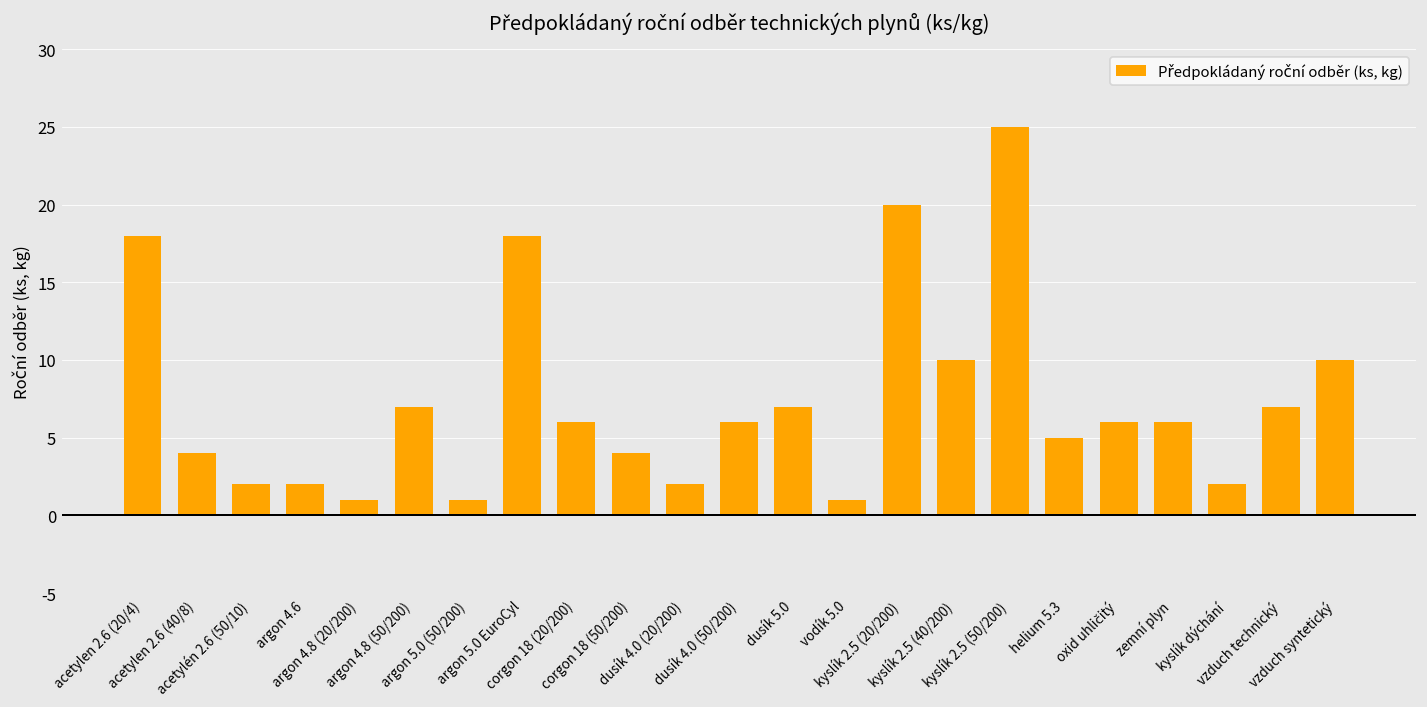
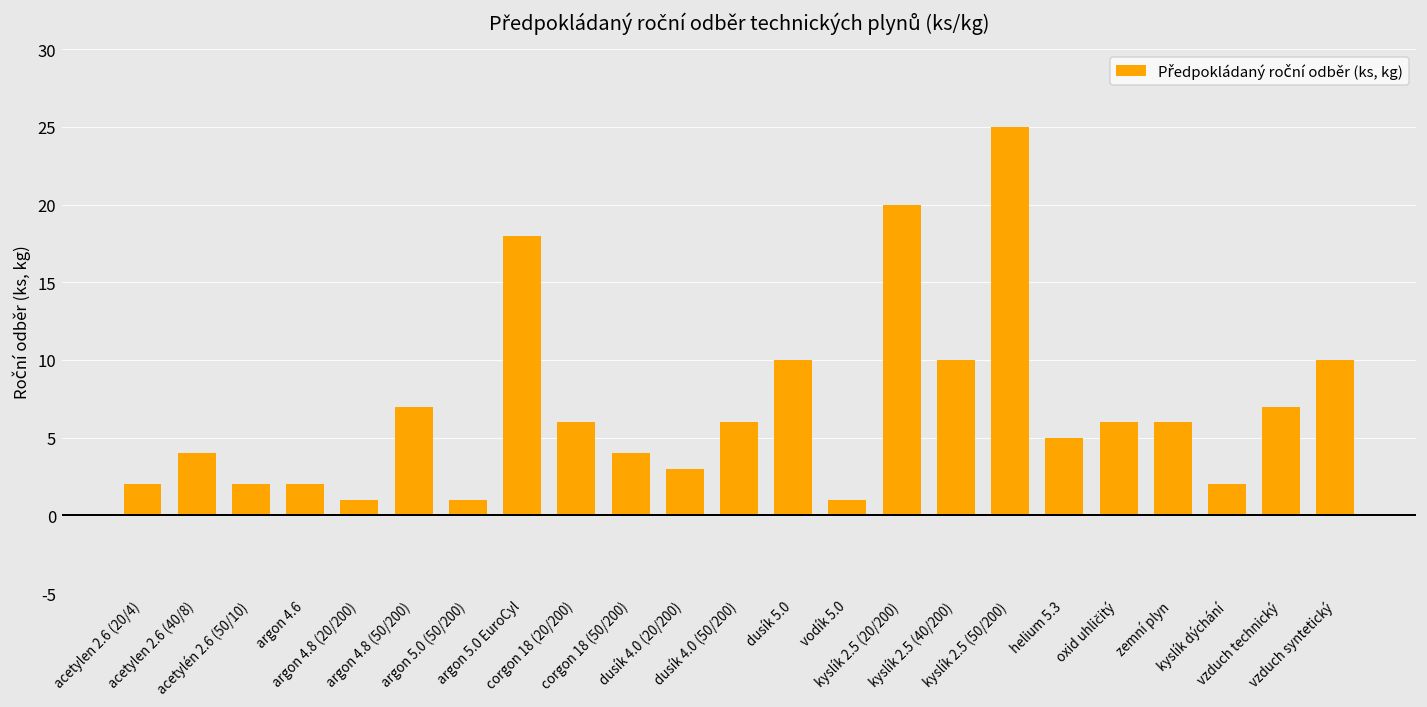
acetylen 2.6 (20/4): 18 -> 2
dusík 4.0 (20/200): 2 -> 3
dusík 5.0: 7 -> 10
